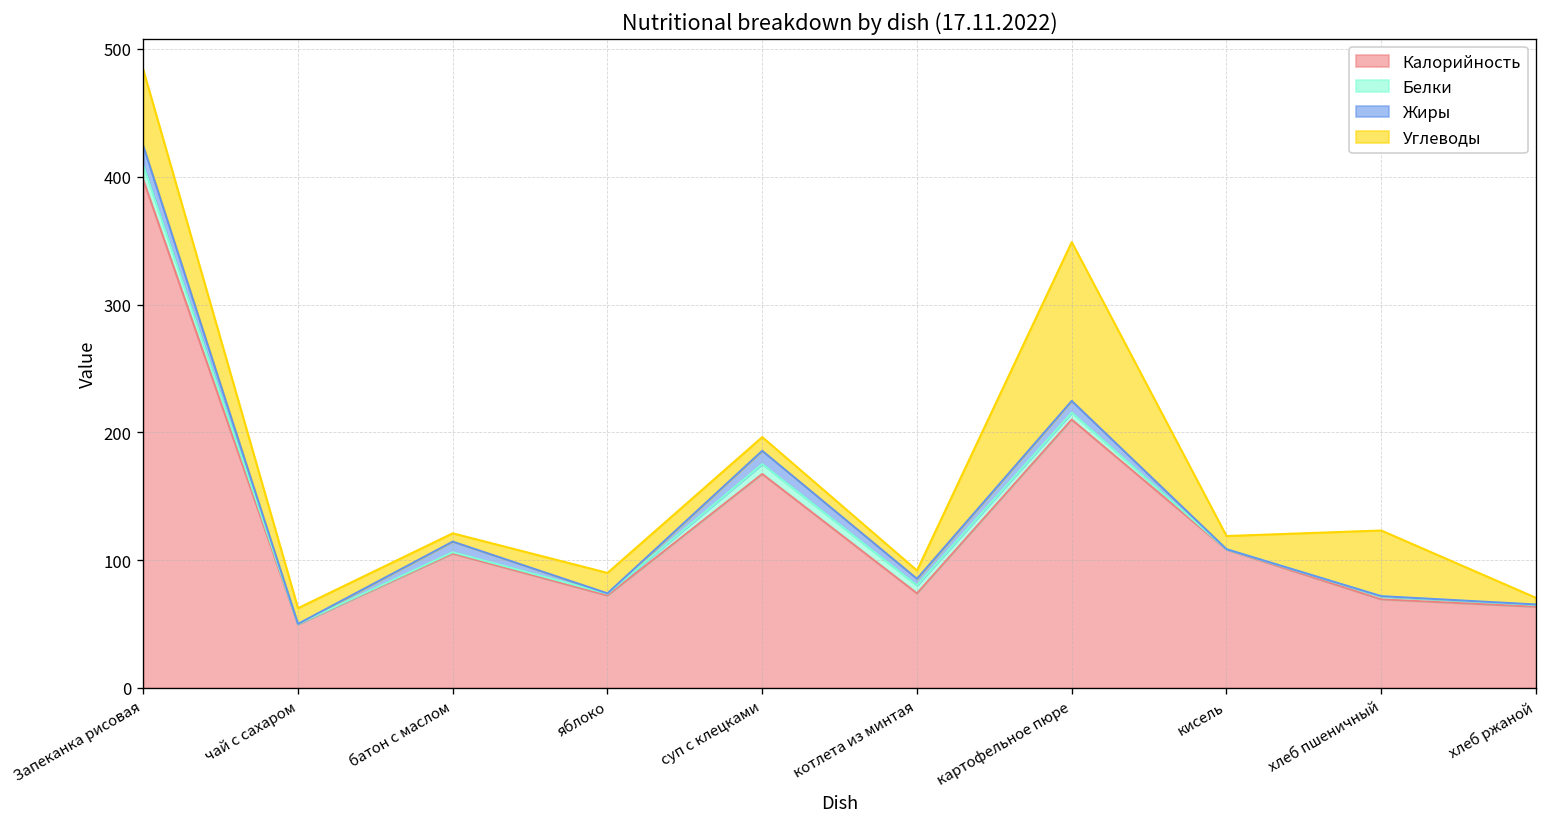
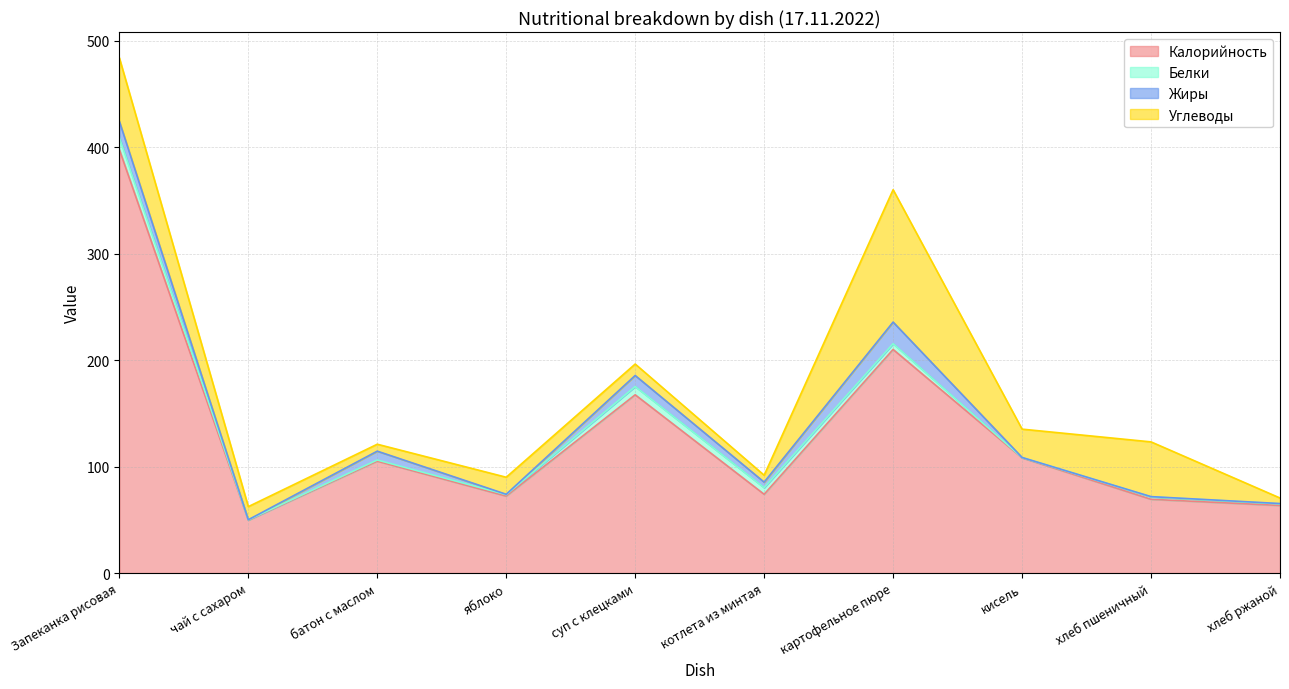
Жиры, картофельное пюре: 9 -> 20
Углеводы, кисель: 10 -> 27
